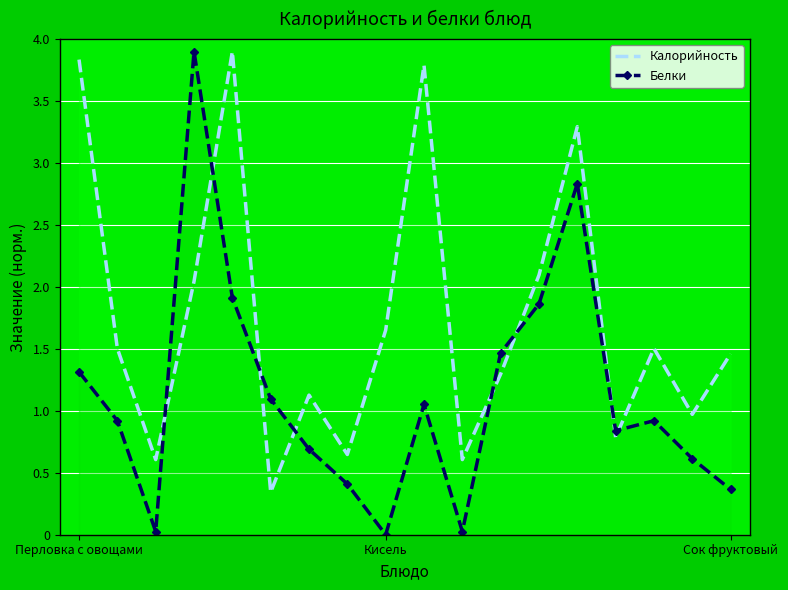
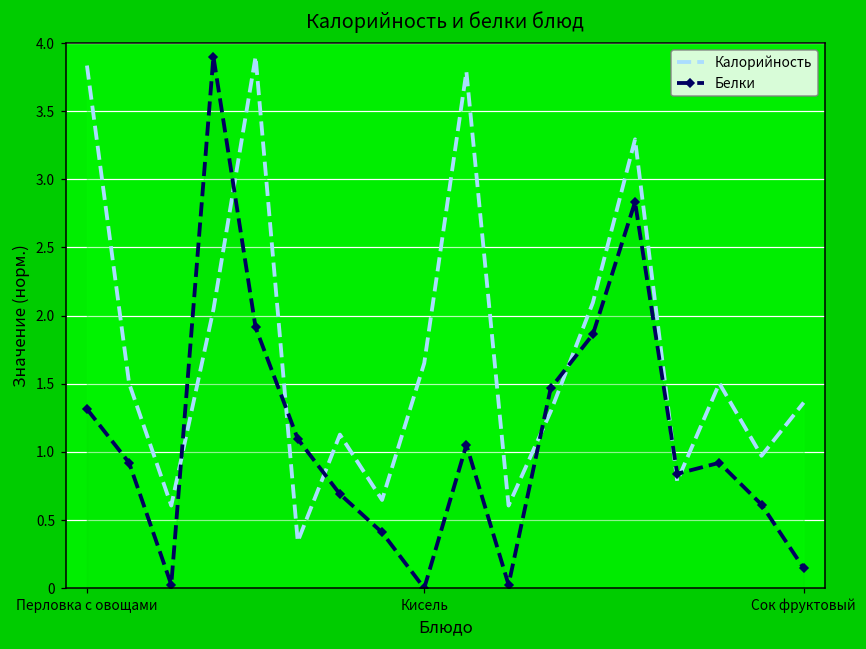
Калорийность, Сок фруктовый: 1.46 -> 1.36
Белки, Сок фруктовый: 0.37 -> 0.15
